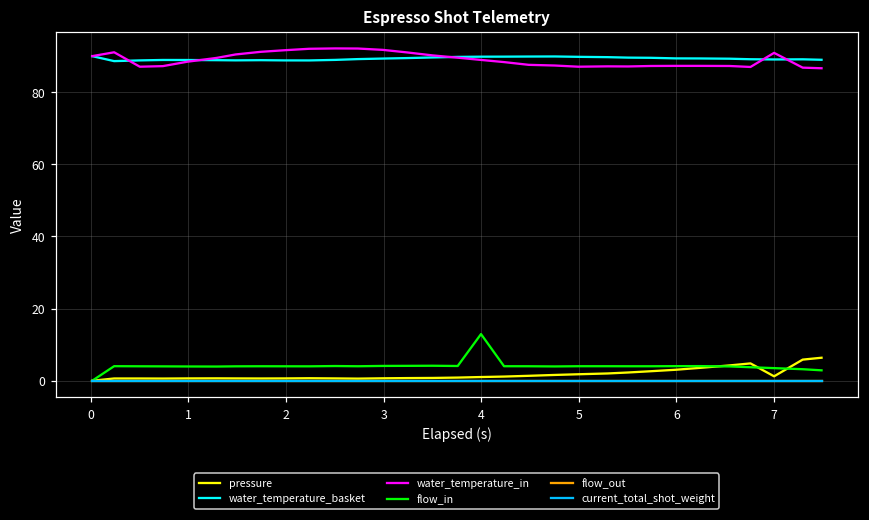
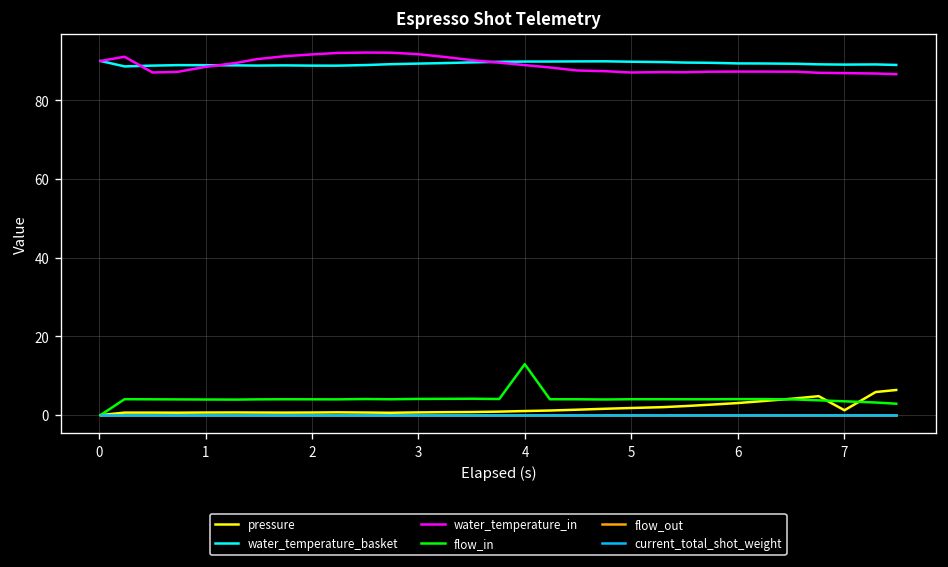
water_temperature_in, 7: 91 -> 87
